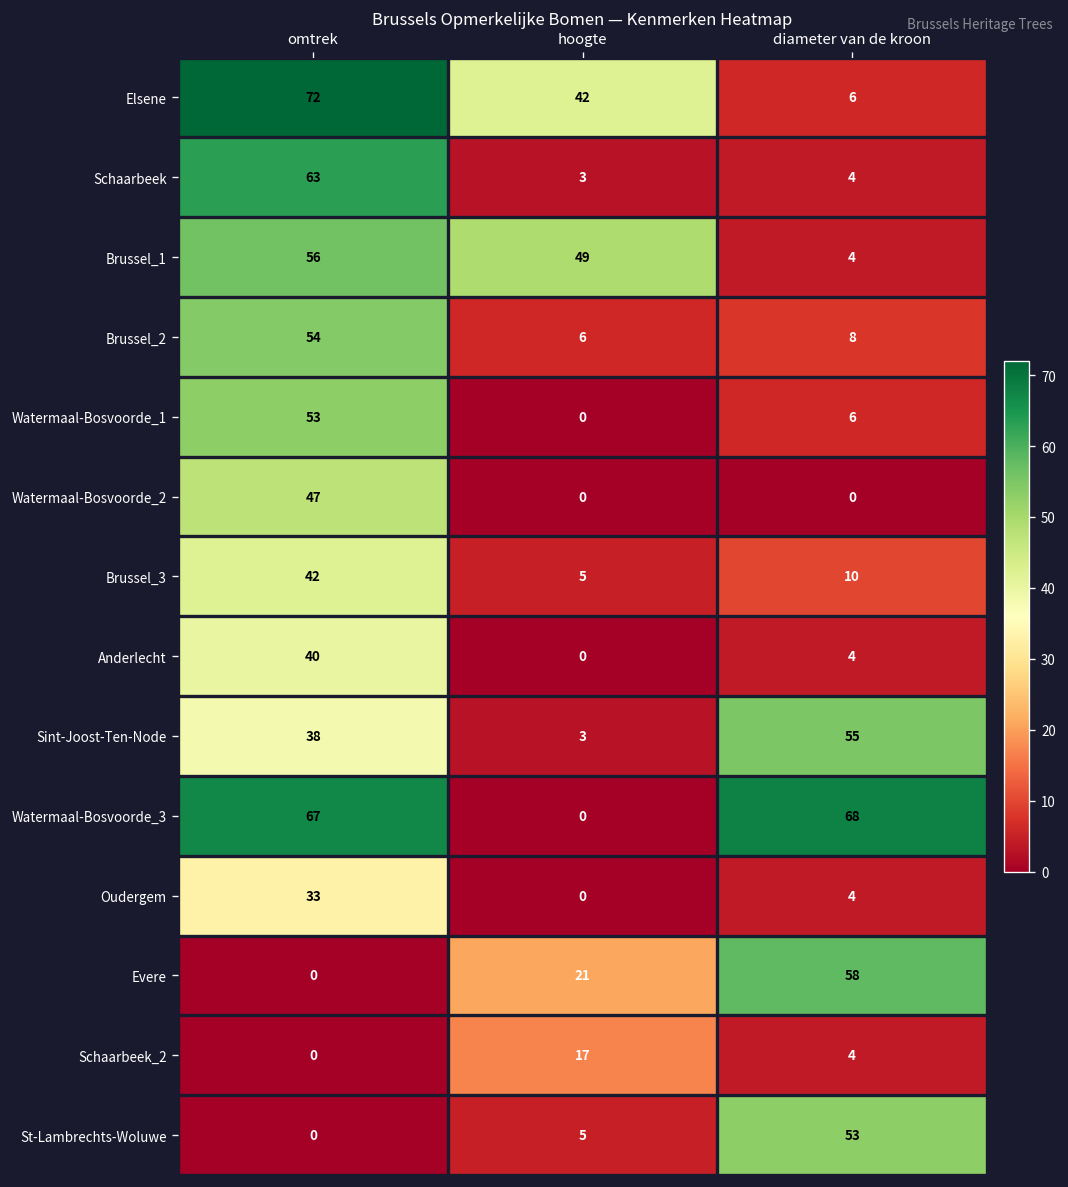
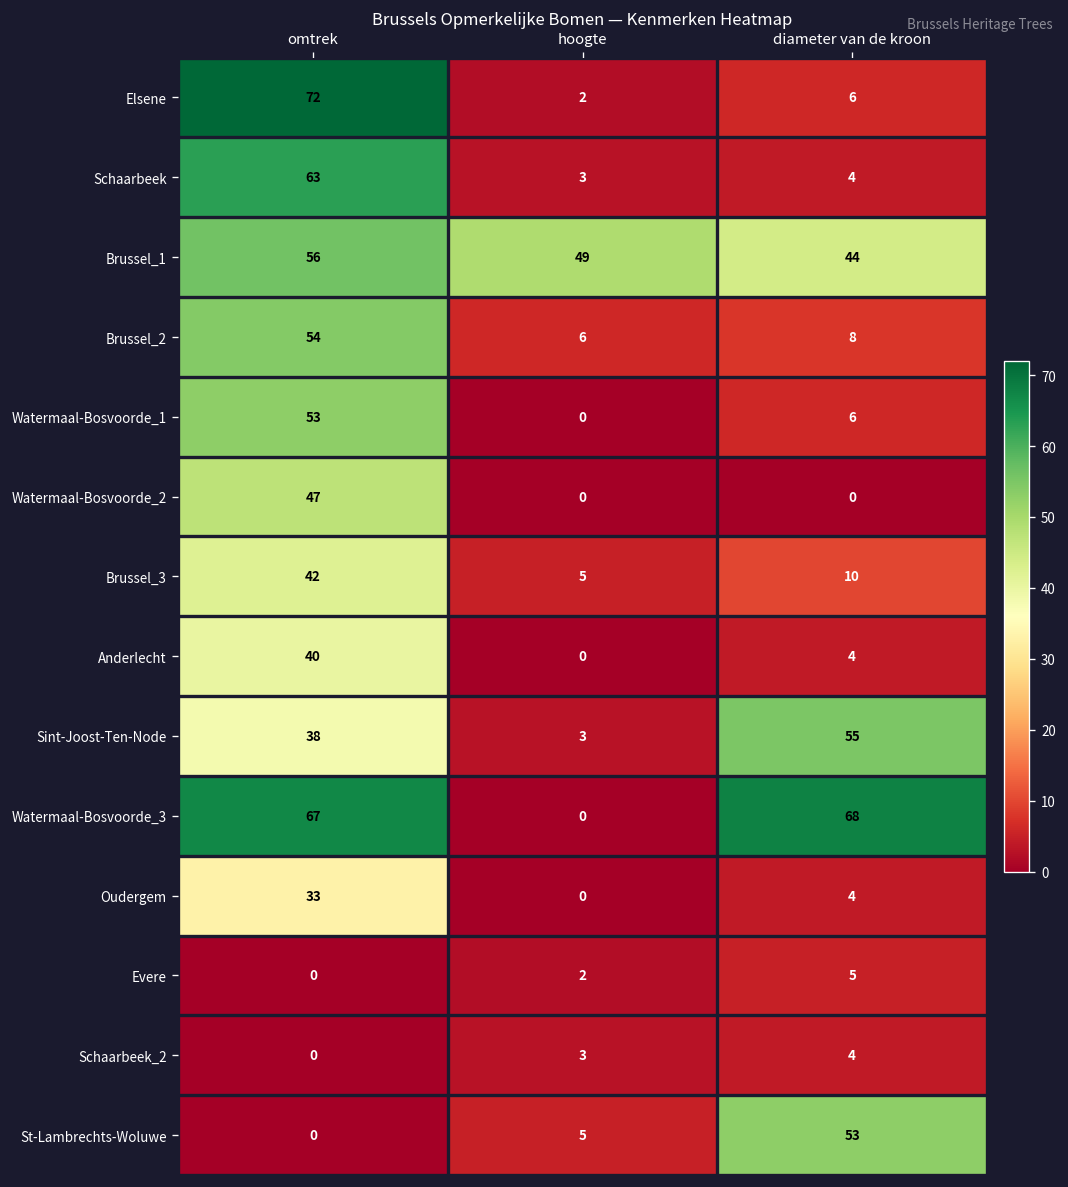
Elsene, hoogte: 42 -> 2
Brussel_1, diameter van de kroon: 4 -> 44
Evere, hoogte: 21 -> 2
Evere, diameter van de kroon: 58 -> 5
Schaarbeek_2, hoogte: 17 -> 3
